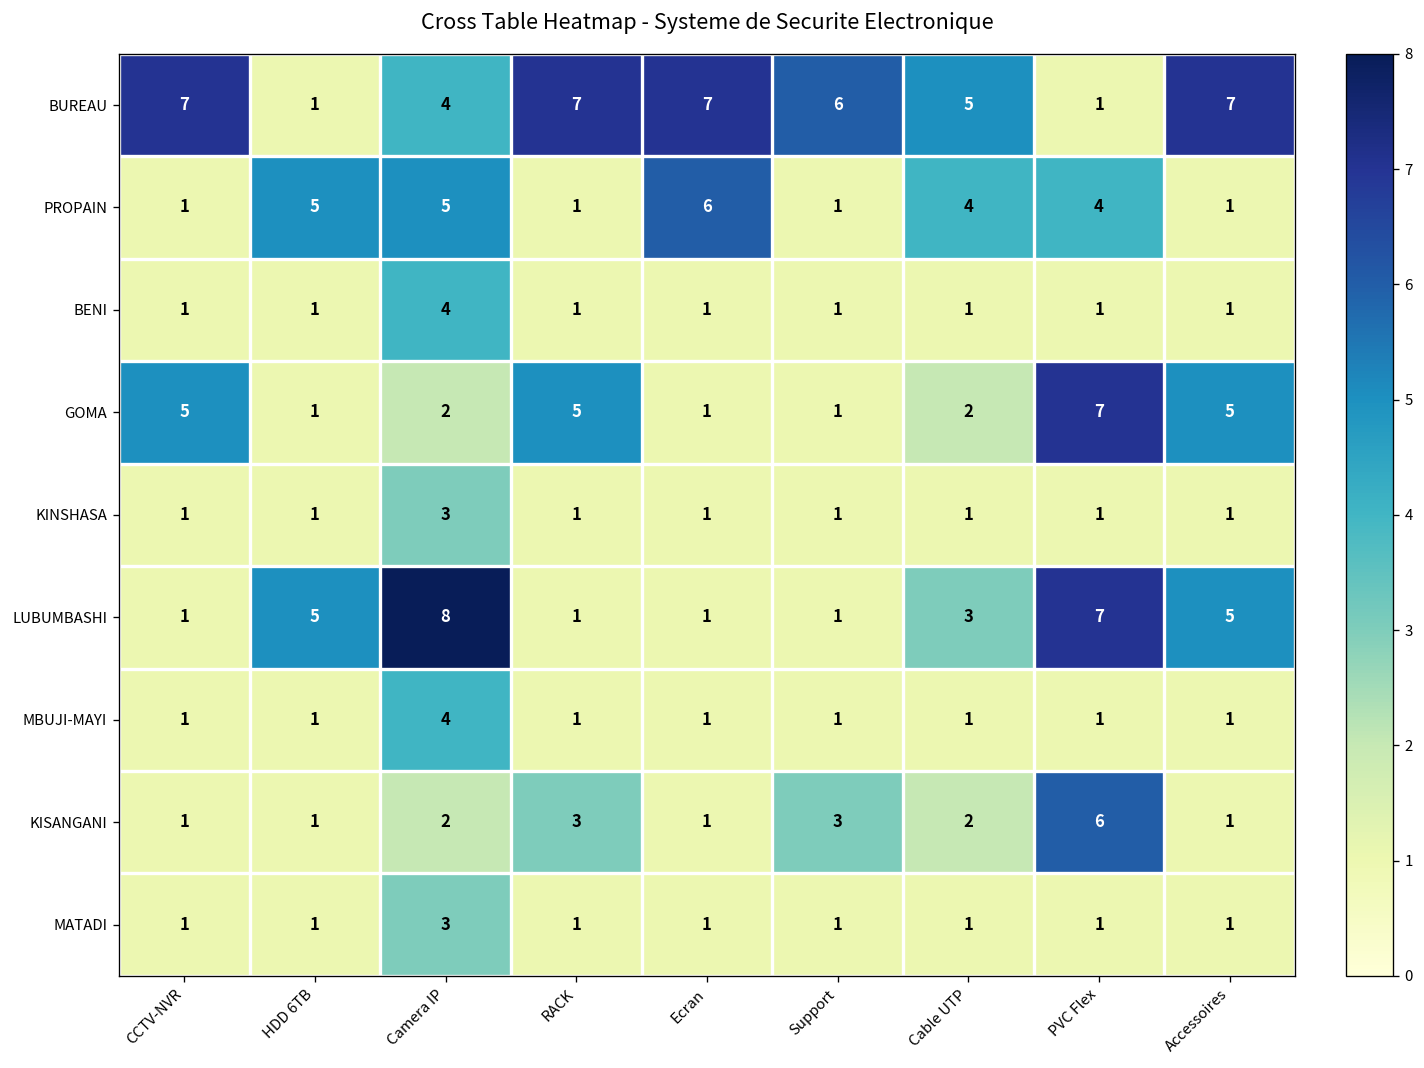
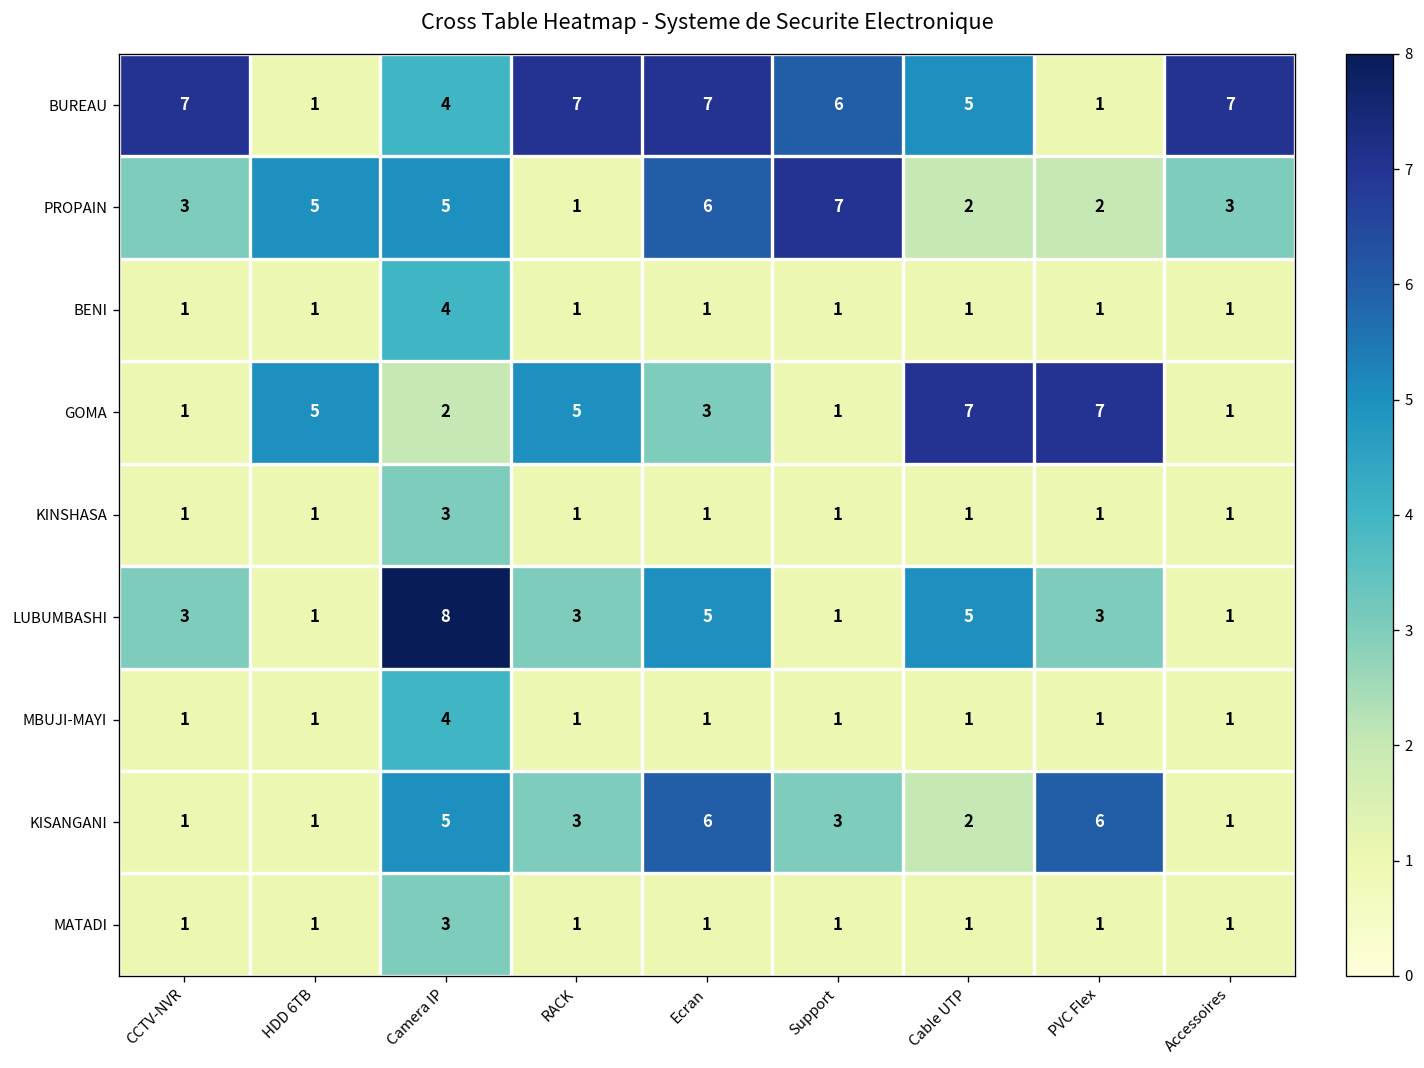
PROPAIN, CCTV-NVR: 1 -> 3
PROPAIN, Support: 1 -> 7
PROPAIN, Cable UTP: 4 -> 2
PROPAIN, PVC Flex: 4 -> 2
PROPAIN, Accessoires: 1 -> 3
GOMA, CCTV-NVR: 5 -> 1
GOMA, HDD 6TB: 1 -> 5
GOMA, Ecran: 1 -> 3
GOMA, Cable UTP: 2 -> 7
GOMA, Accessoires: 5 -> 1
LUBUMBASHI, CCTV-NVR: 1 -> 3
LUBUMBASHI, HDD 6TB: 5 -> 1
LUBUMBASHI, RACK: 1 -> 3
LUBUMBASHI, Ecran: 1 -> 5
LUBUMBASHI, Cable UTP: 3 -> 5
LUBUMBASHI, PVC Flex: 7 -> 3
LUBUMBASHI, Accessoires: 5 -> 1
KISANGANI, Camera IP: 2 -> 5
KISANGANI, Ecran: 1 -> 6
